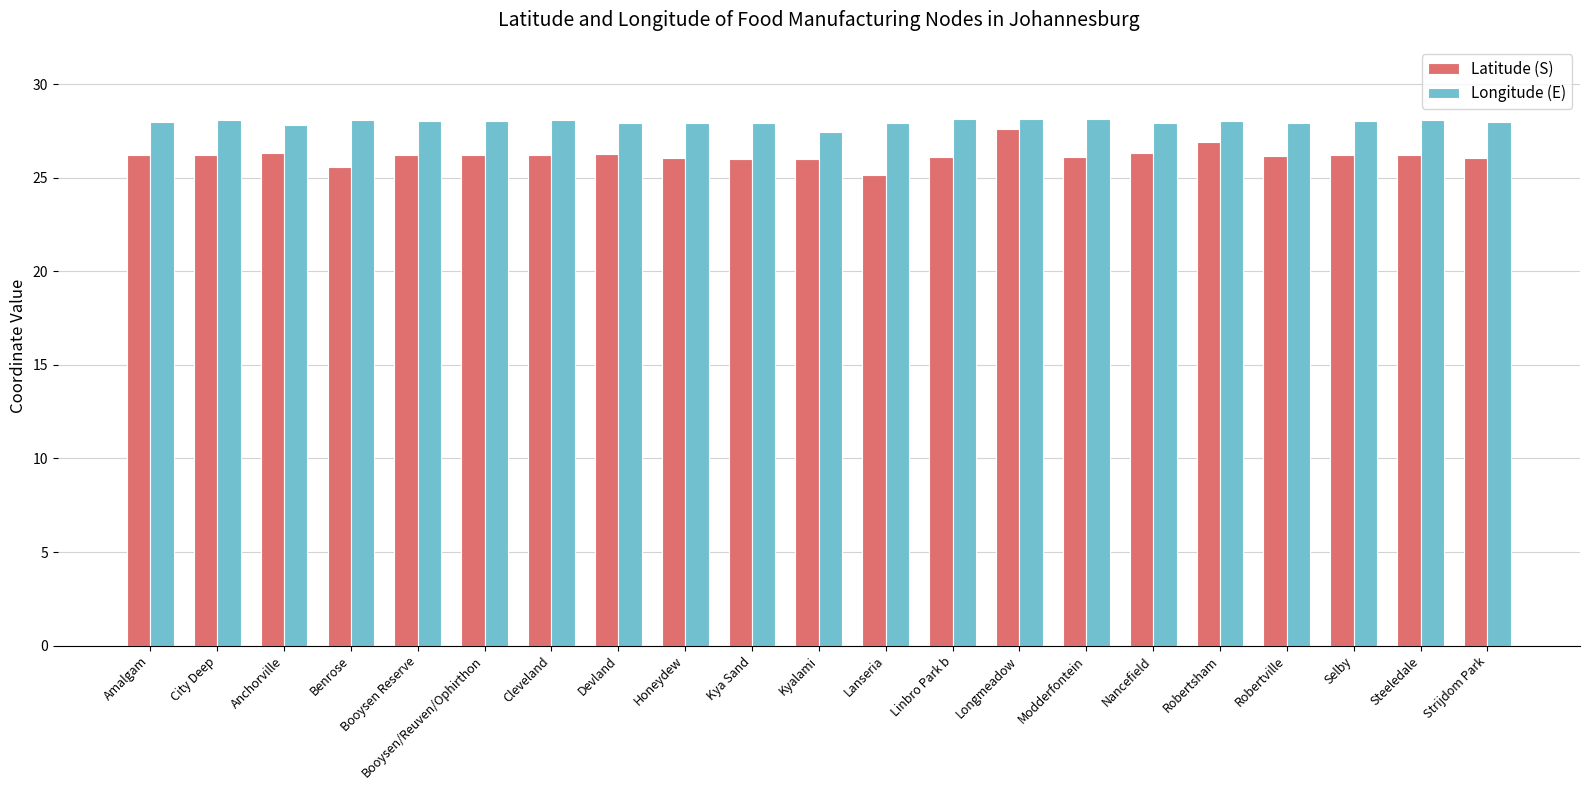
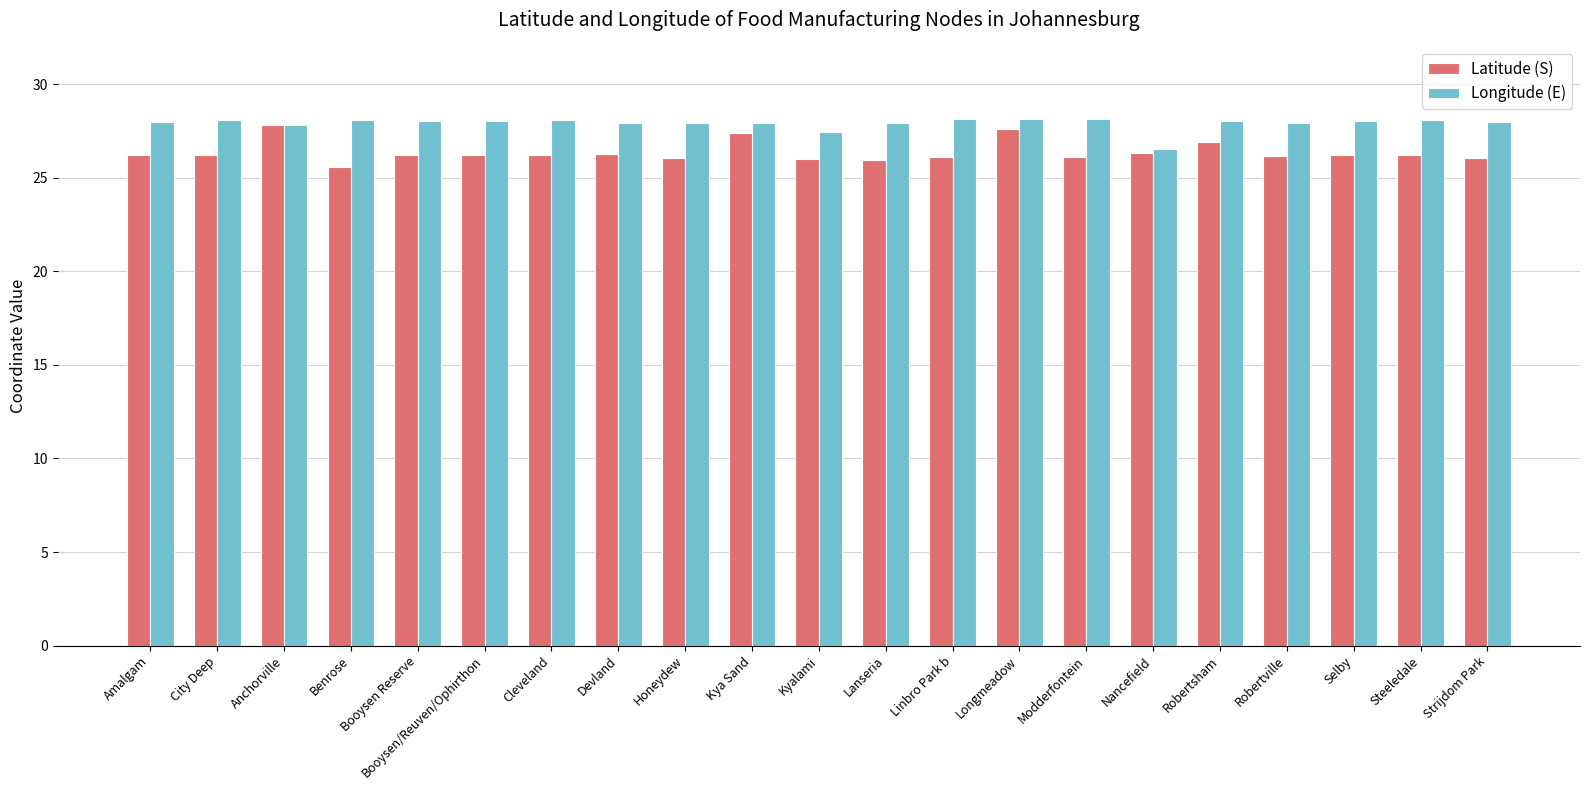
Latitude (S), Anchorville: 26.3 -> 27.8
Latitude (S), Kya Sand: 26.0 -> 27.4
Latitude (S), Lanseria: 25.2 -> 25.9
Longitude (E), Nancefield: 27.9 -> 26.6
